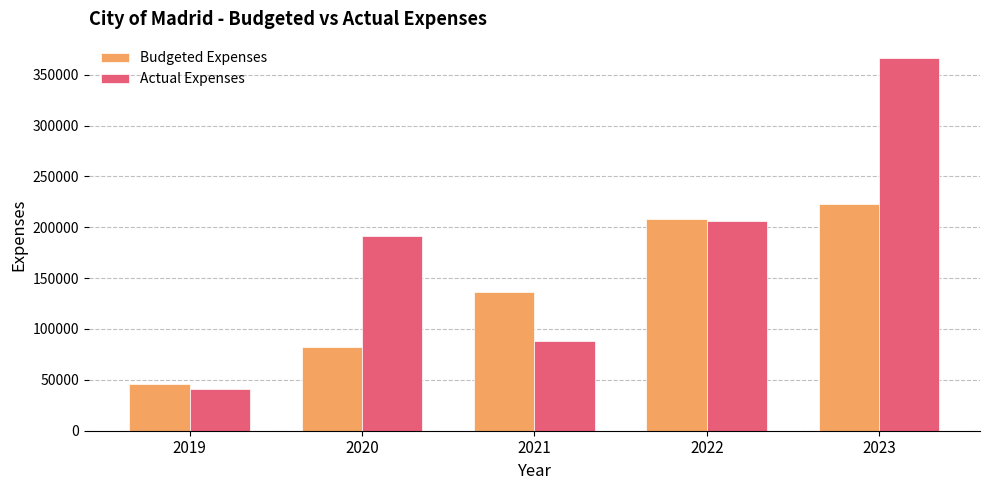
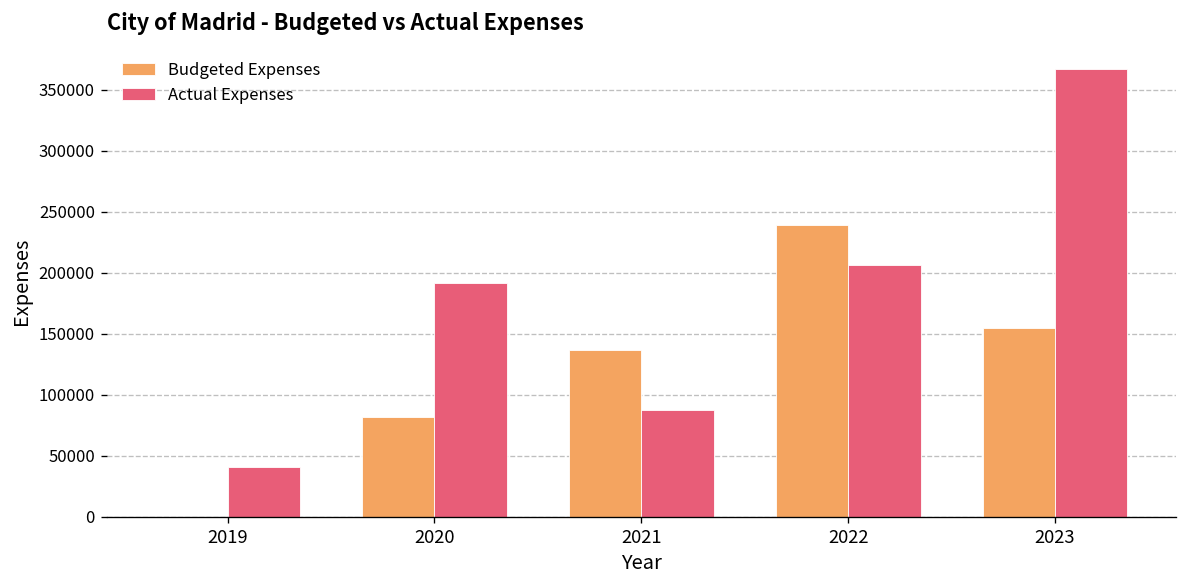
Budgeted Expenses, 2019: 46000 -> 0
Budgeted Expenses, 2022: 208000 -> 239000
Budgeted Expenses, 2023: 223000 -> 154000
